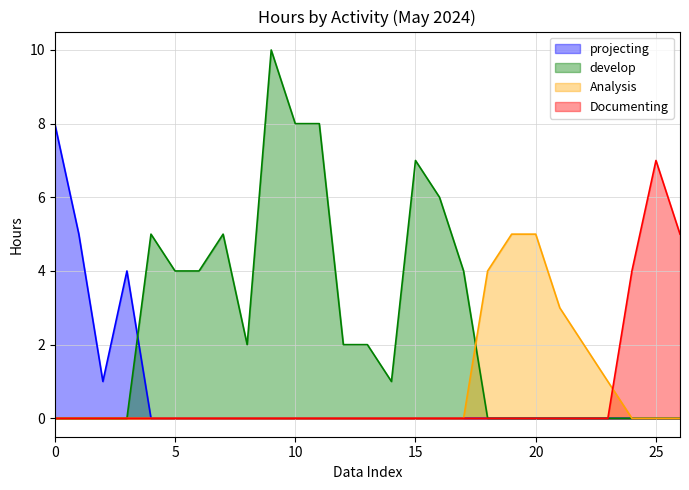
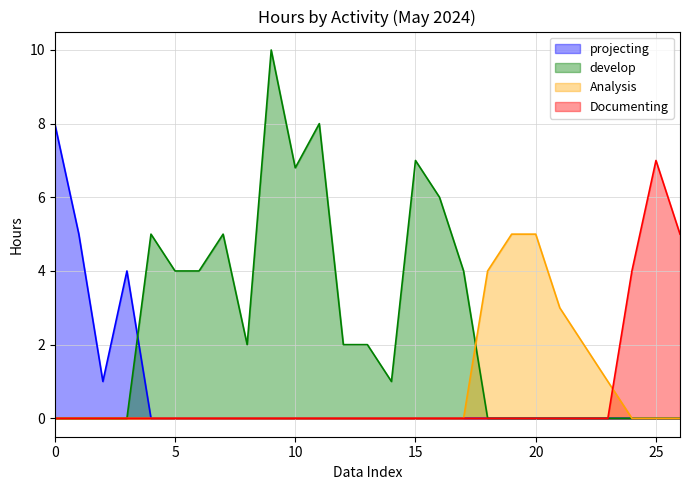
develop, 10: 8.0 -> 6.8
